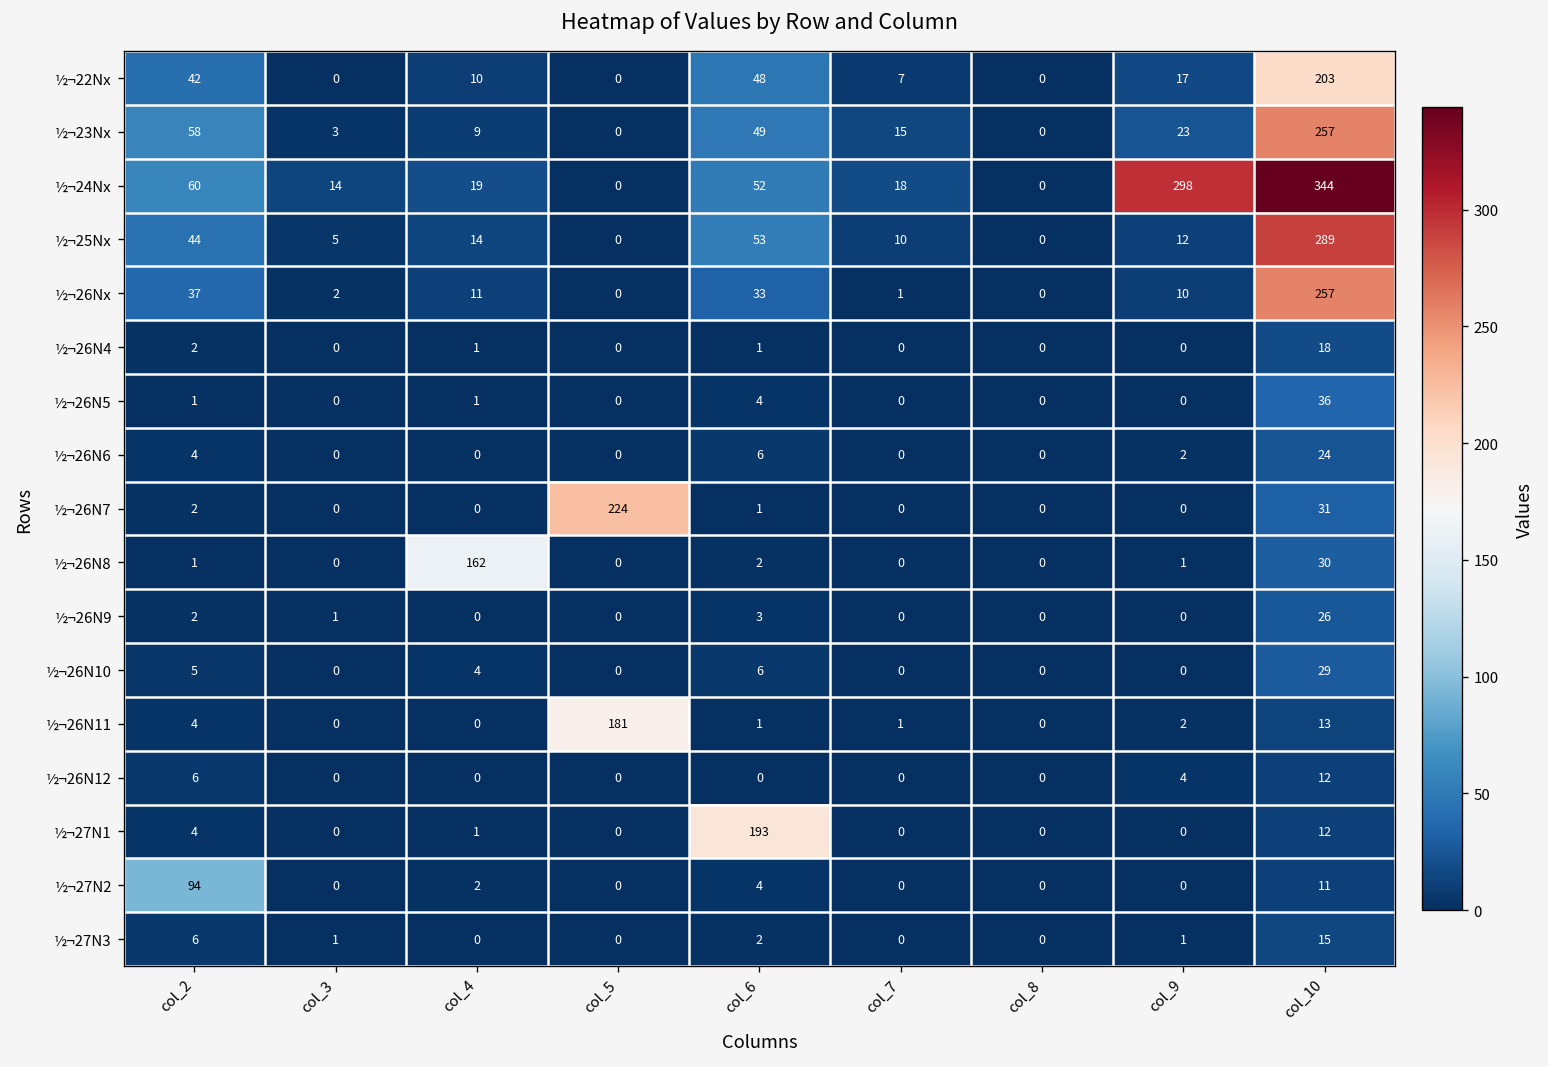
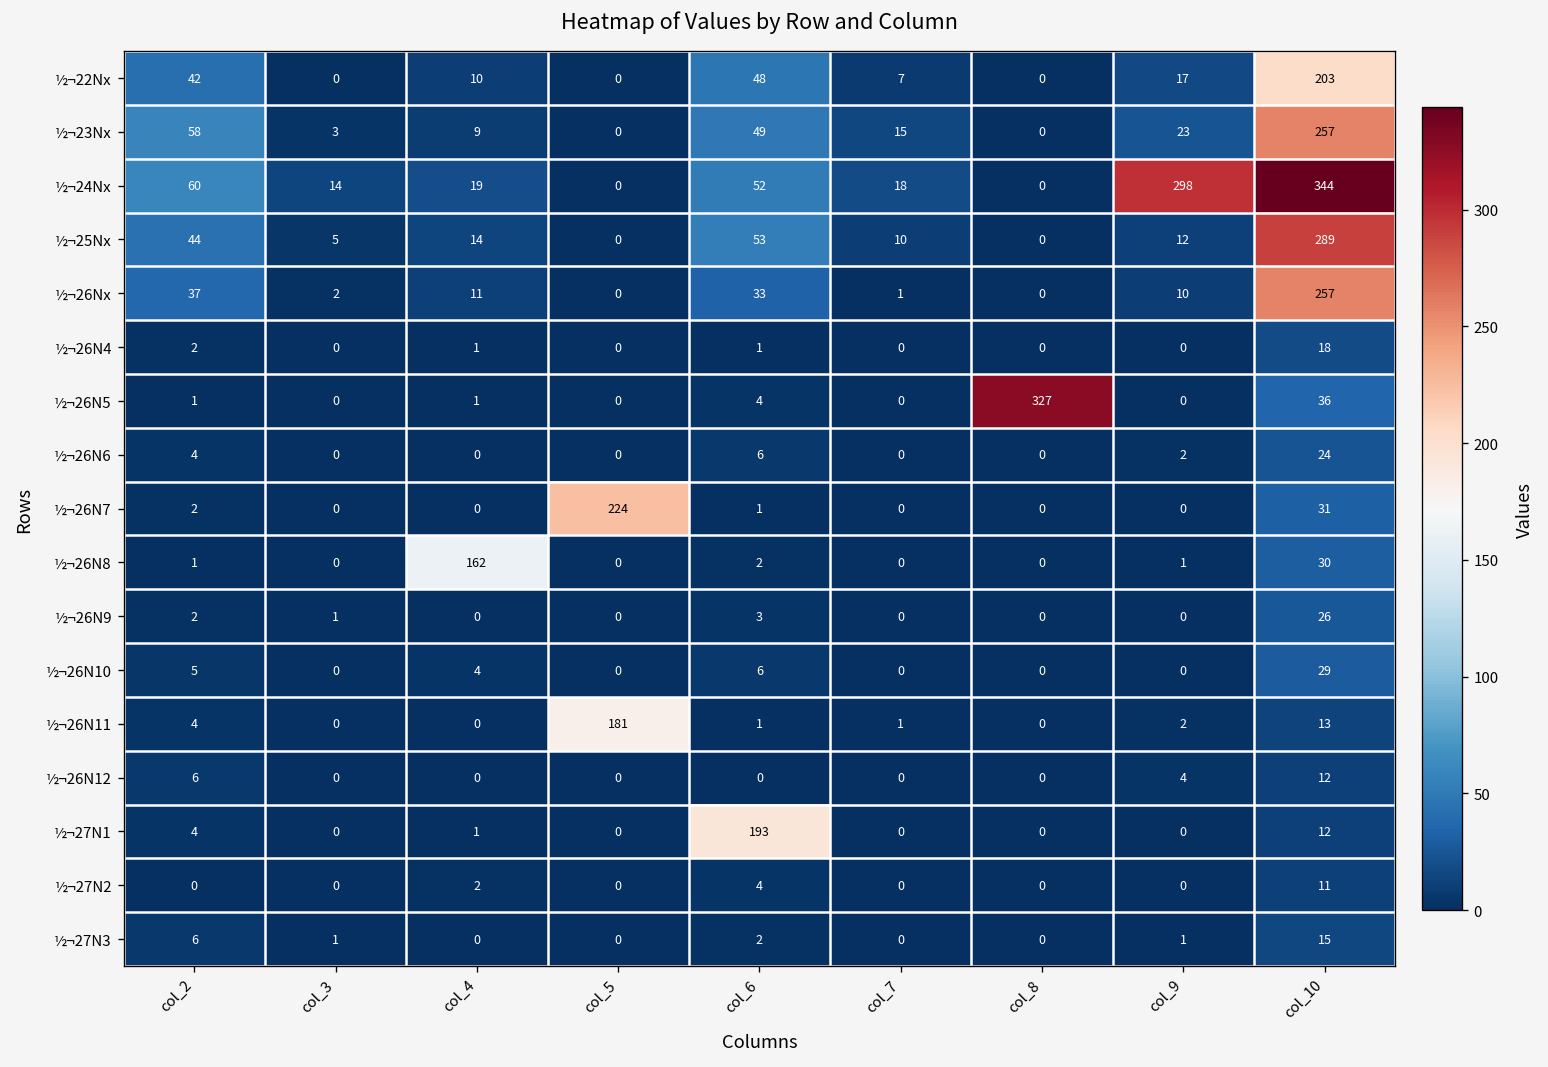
½¬26N5, col_8: 0 -> 327
½¬27N2, col_2: 94 -> 0
